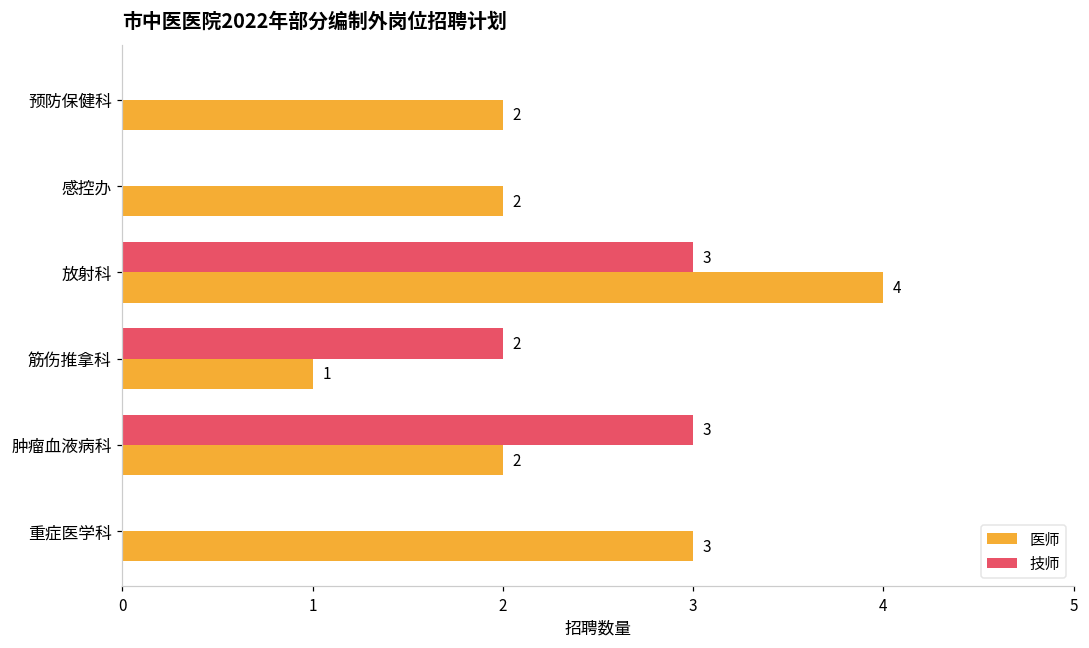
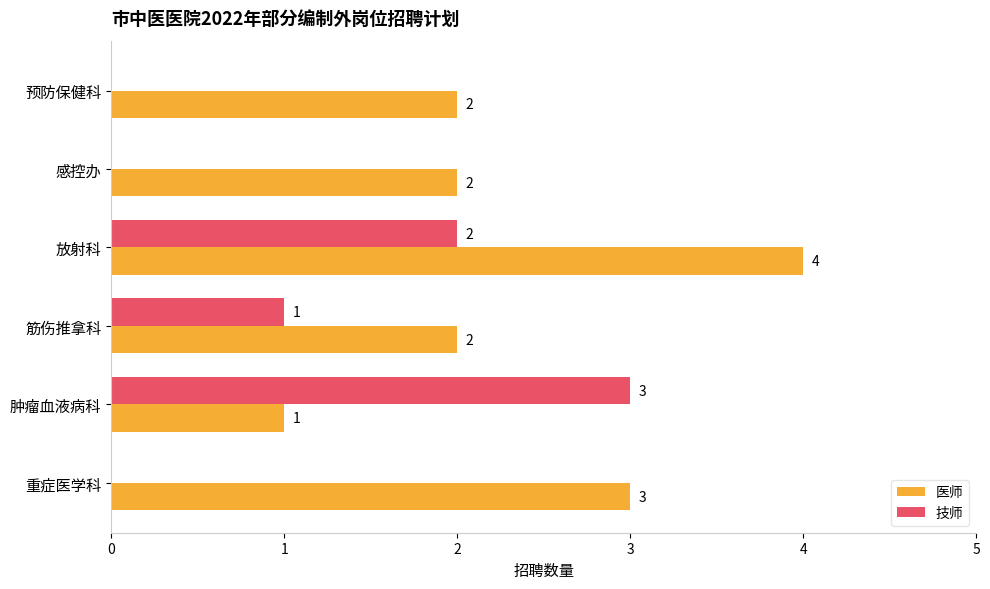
技师, 放射科: 3 -> 2
技师, 筋伤推拿科: 2 -> 1
医师, 筋伤推拿科: 1 -> 2
医师, 肿瘤血液病科: 2 -> 1
